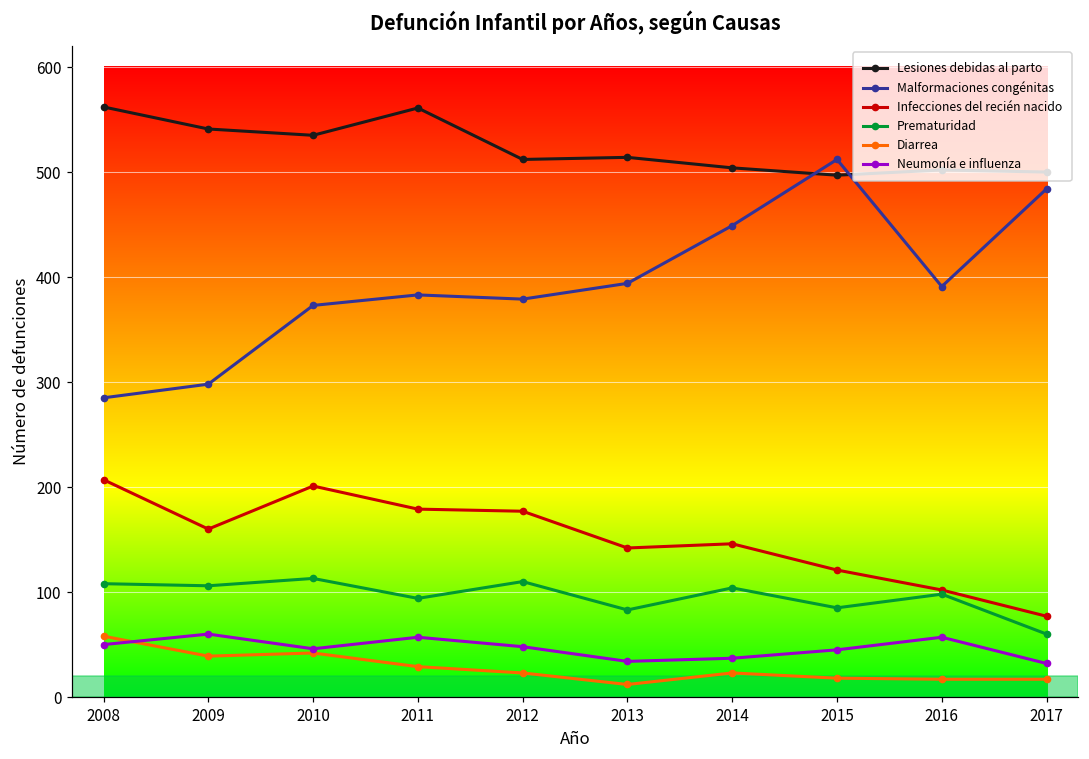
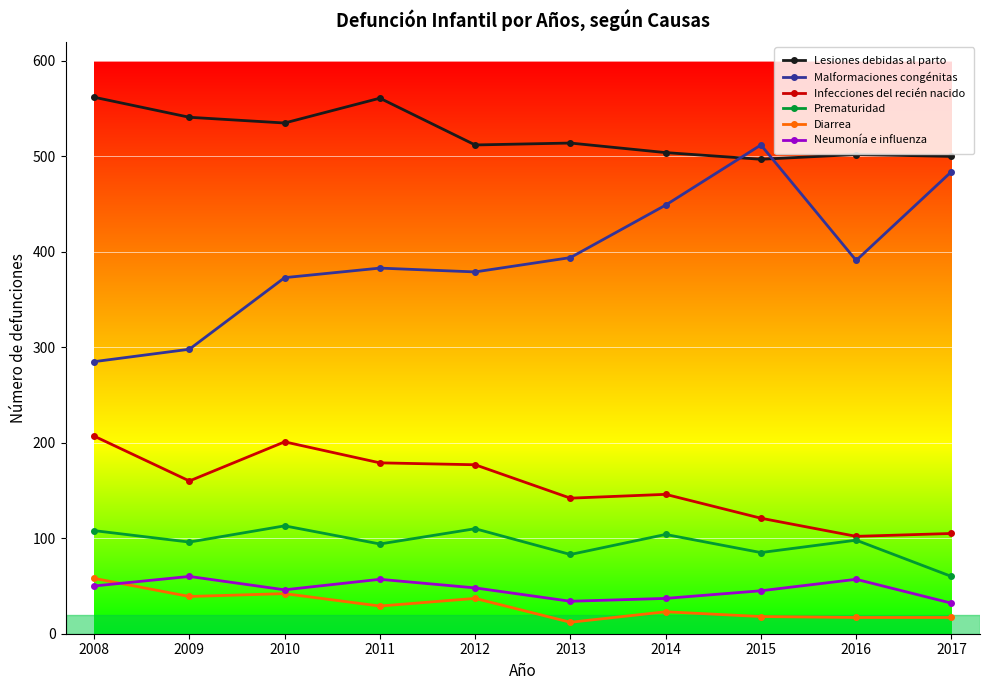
Prematuridad, 2009: 110 -> 100
Diarrea, 2012: 20 -> 40
Infecciones del recién nacido, 2017: 80 -> 110
